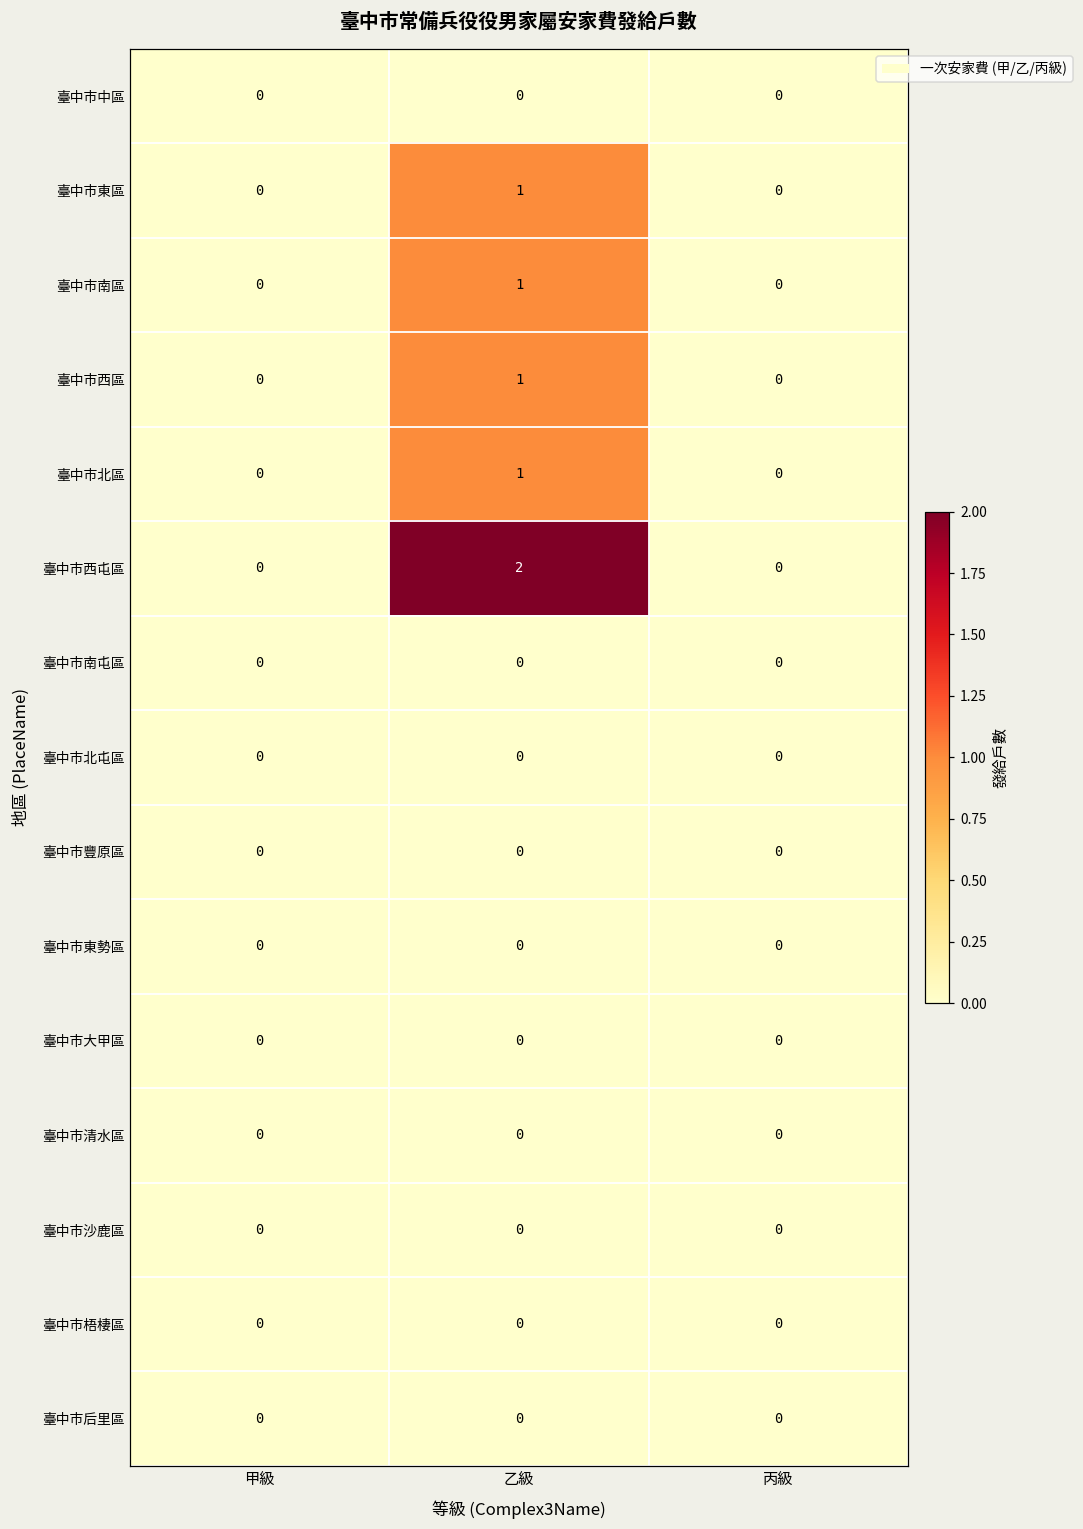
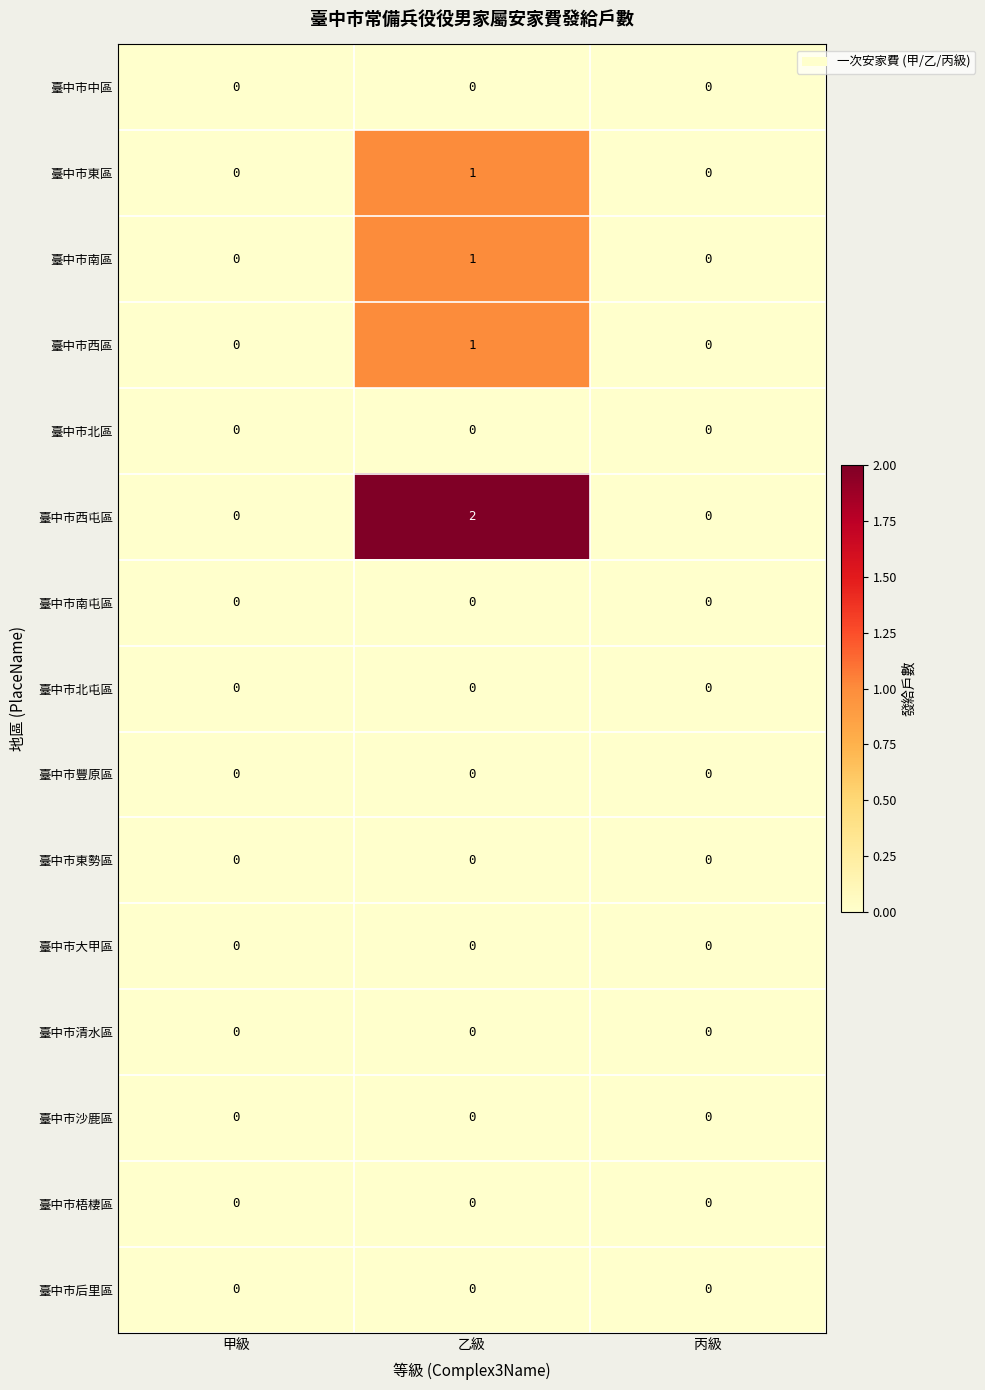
臺中市北區, 乙級: 1 -> 0
